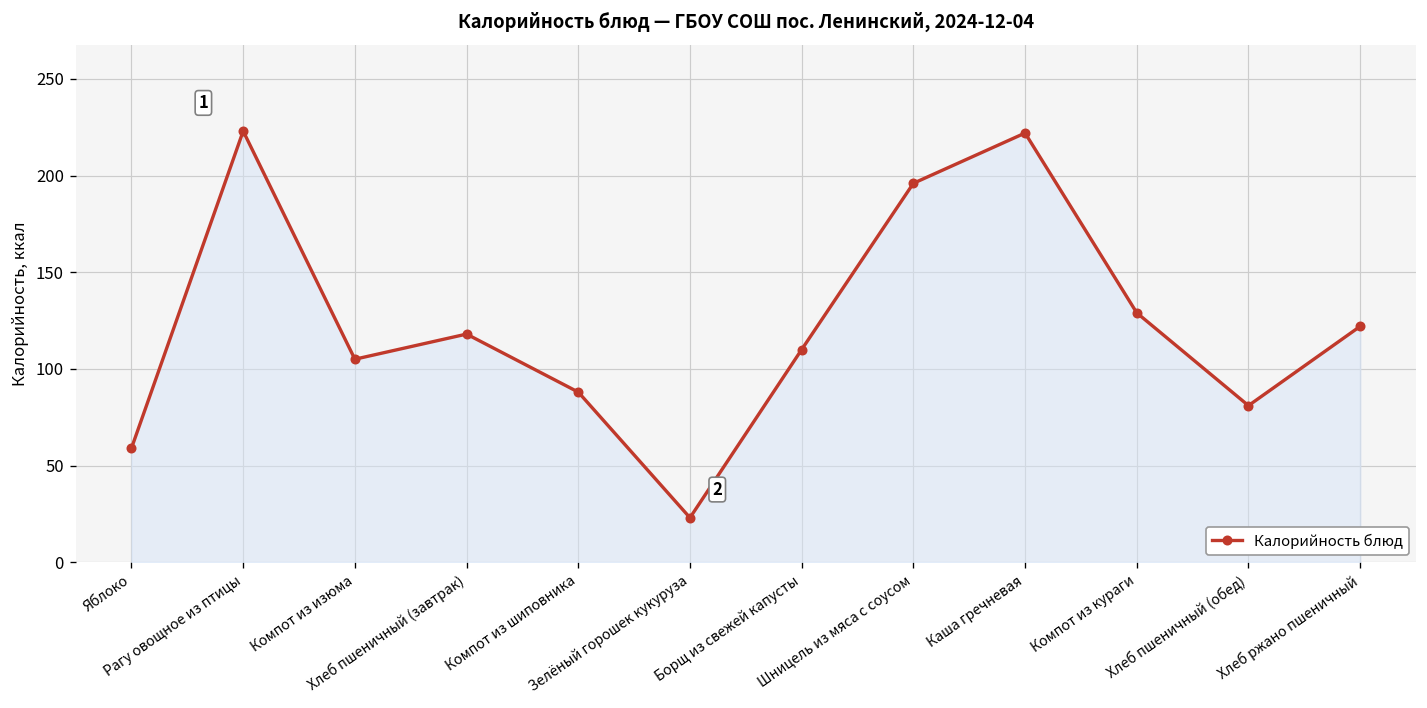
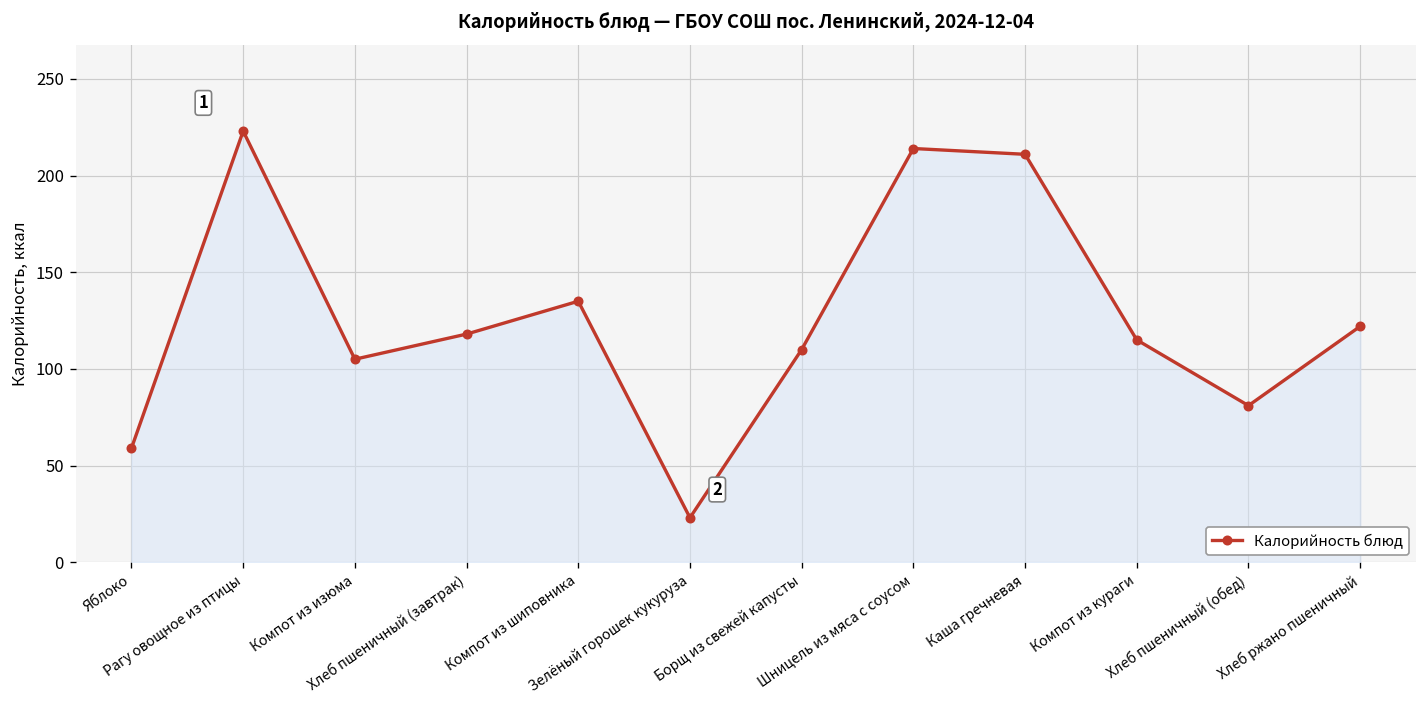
Компот из шиповника: 88 -> 135
Шницель из мяса с соусом: 196 -> 214
Каша гречневая: 222 -> 211
Компот из кураги: 129 -> 115
